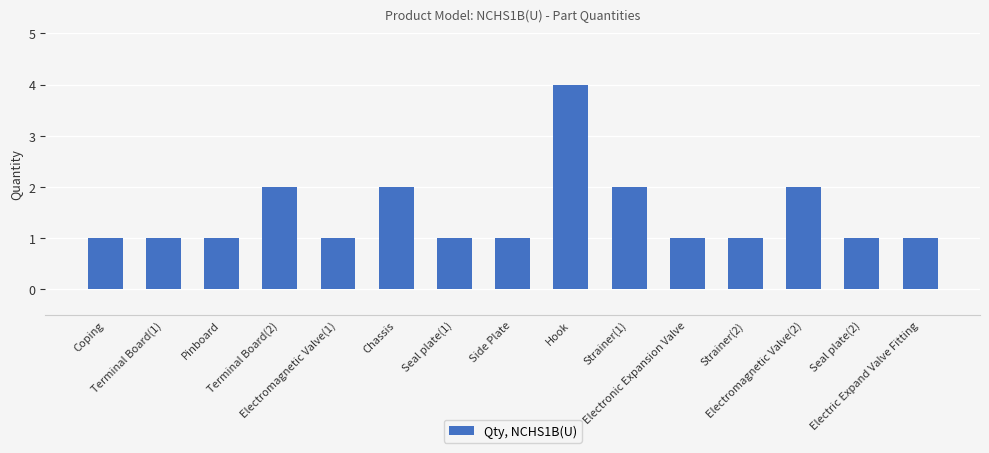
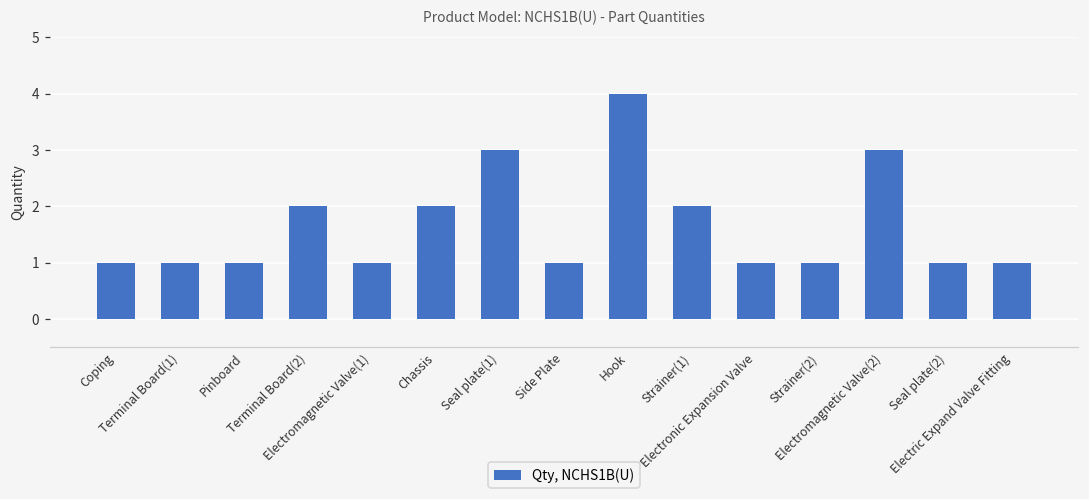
Seal plate(1): 1 -> 3
Electromagnetic Valve(2): 2 -> 3
